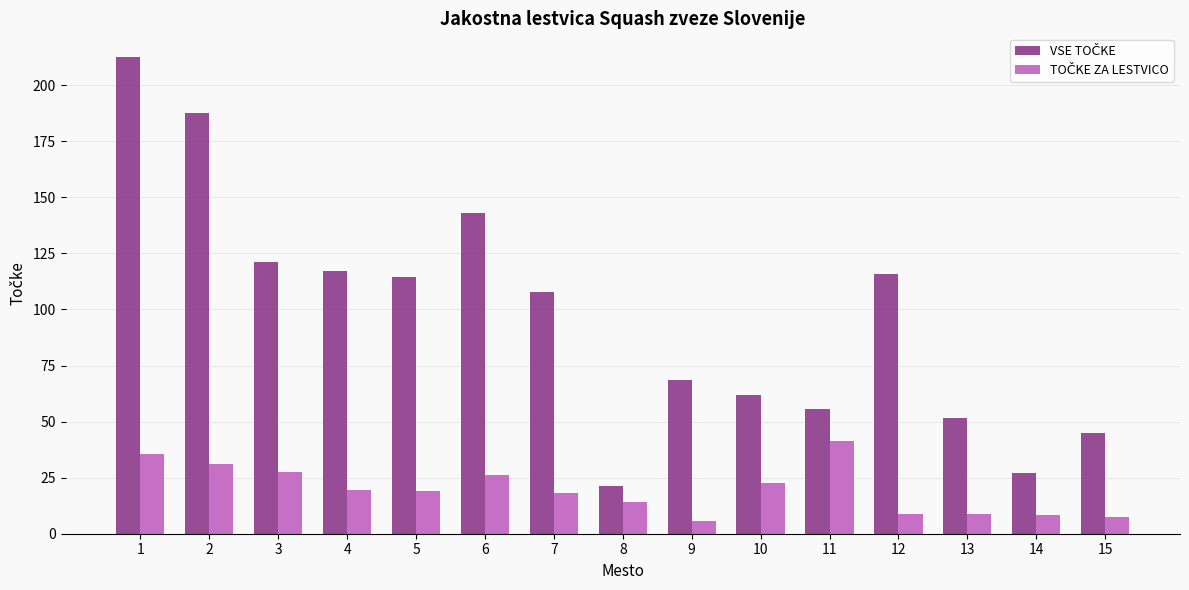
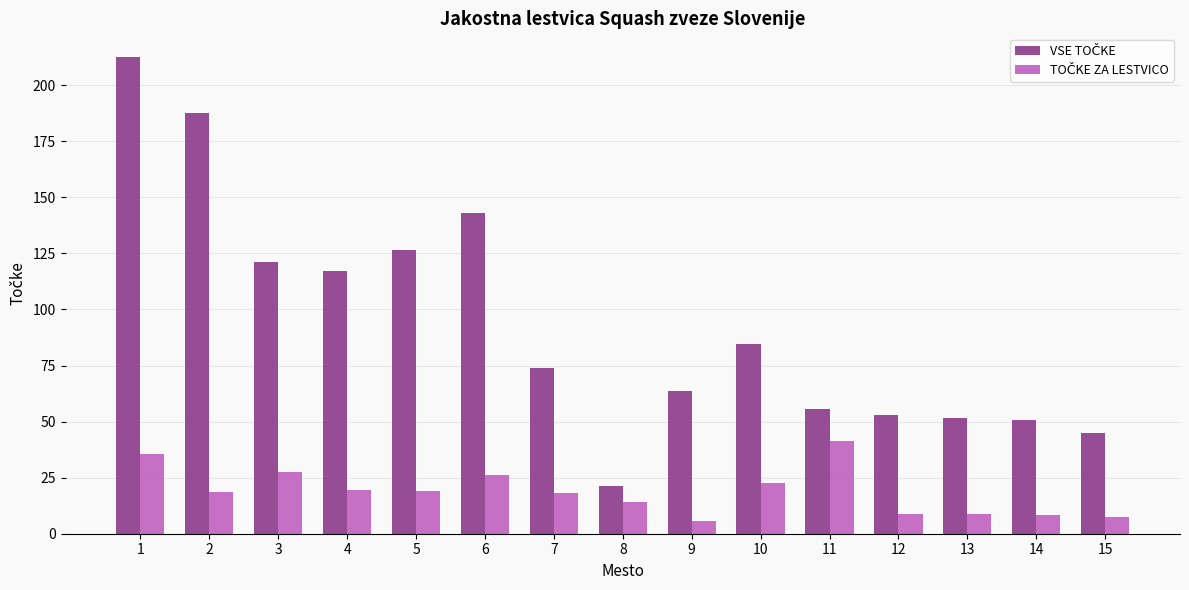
TOČKE ZA LESTVICO, 2: 31 -> 19
VSE TOČKE, 5: 114 -> 127
VSE TOČKE, 7: 108 -> 74
VSE TOČKE, 9: 69 -> 64
VSE TOČKE, 10: 62 -> 85
VSE TOČKE, 12: 116 -> 53
VSE TOČKE, 14: 27 -> 51
